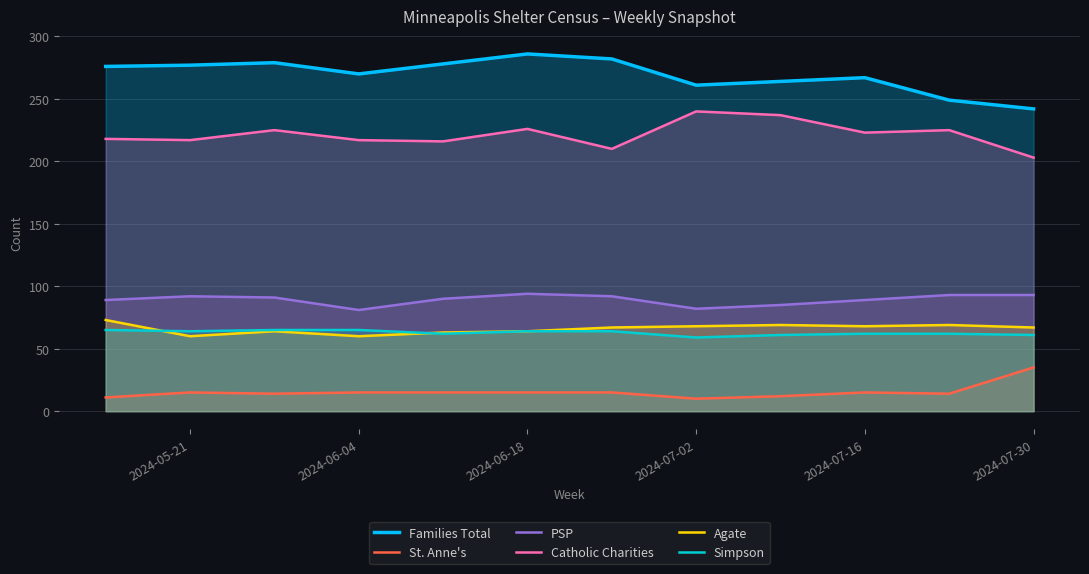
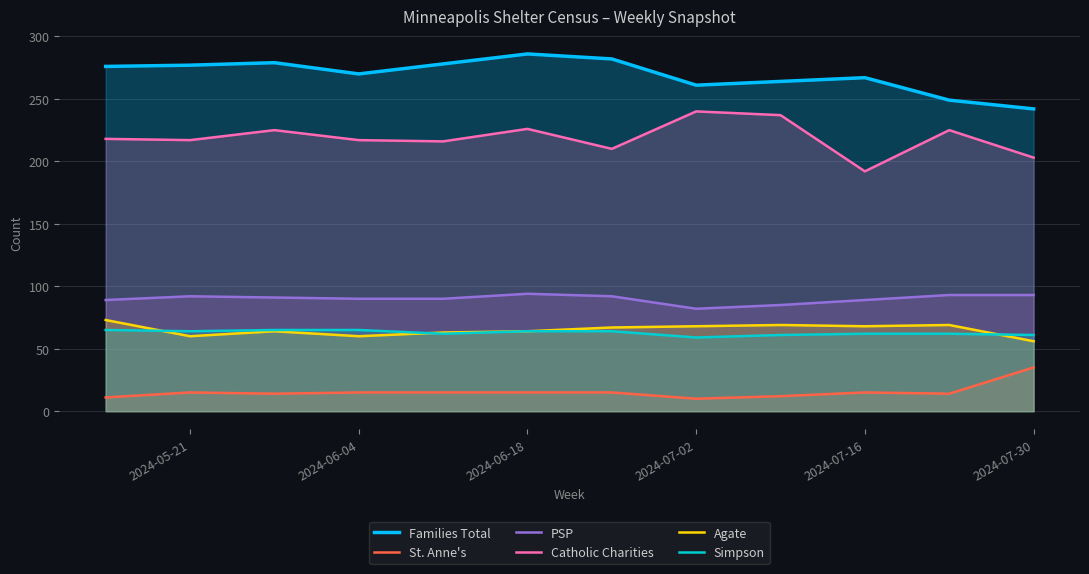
PSP, 2024-06-04: 81 -> 90
Catholic Charities, 2024-07-16: 223 -> 192
Agate, 2024-07-30: 67 -> 56
